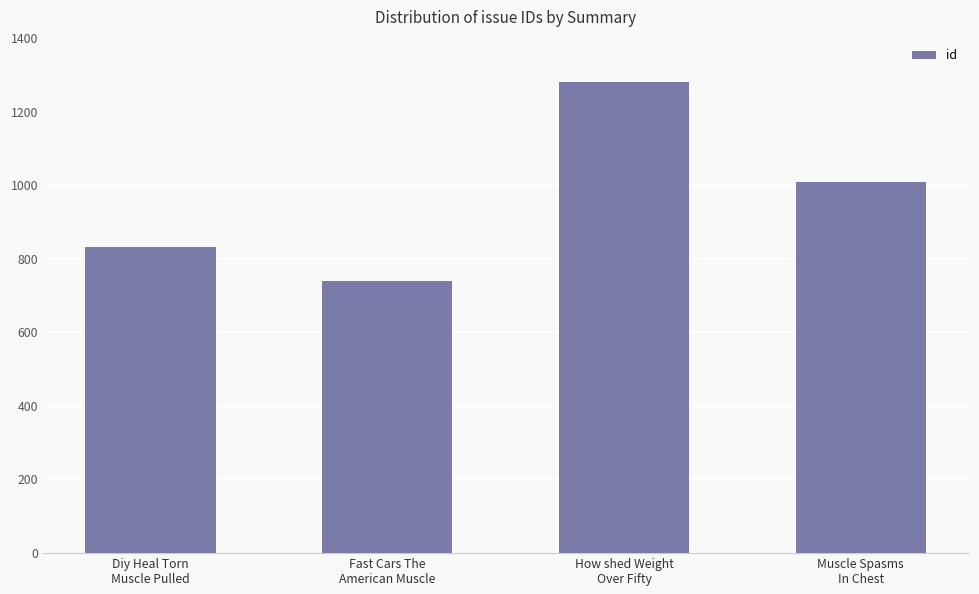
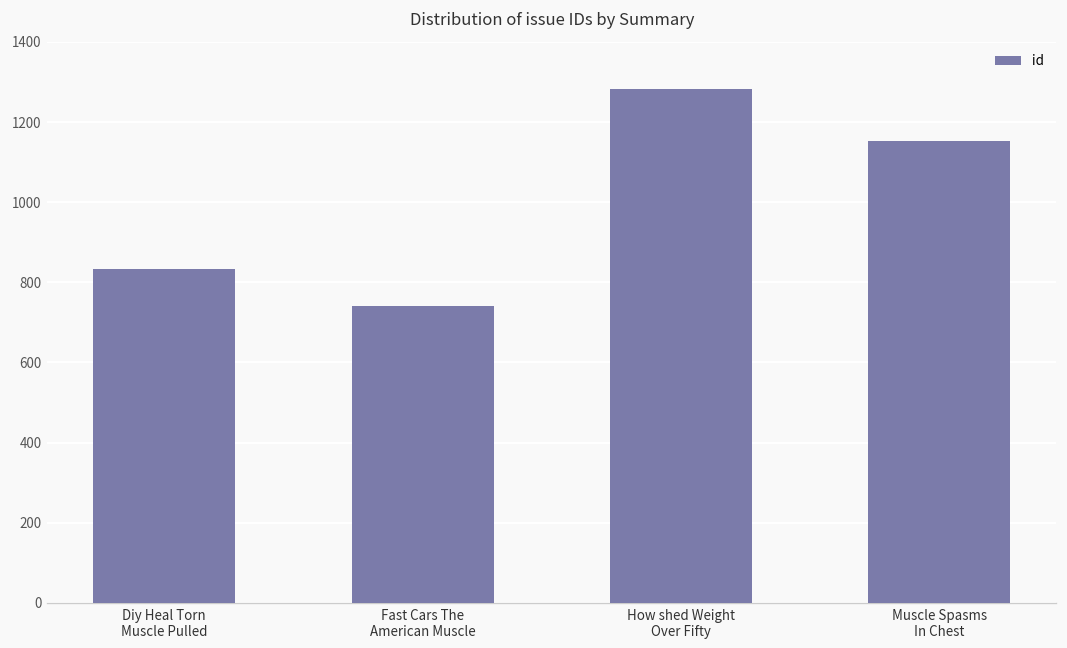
Muscle Spasms In Chest: 1010 -> 1150
